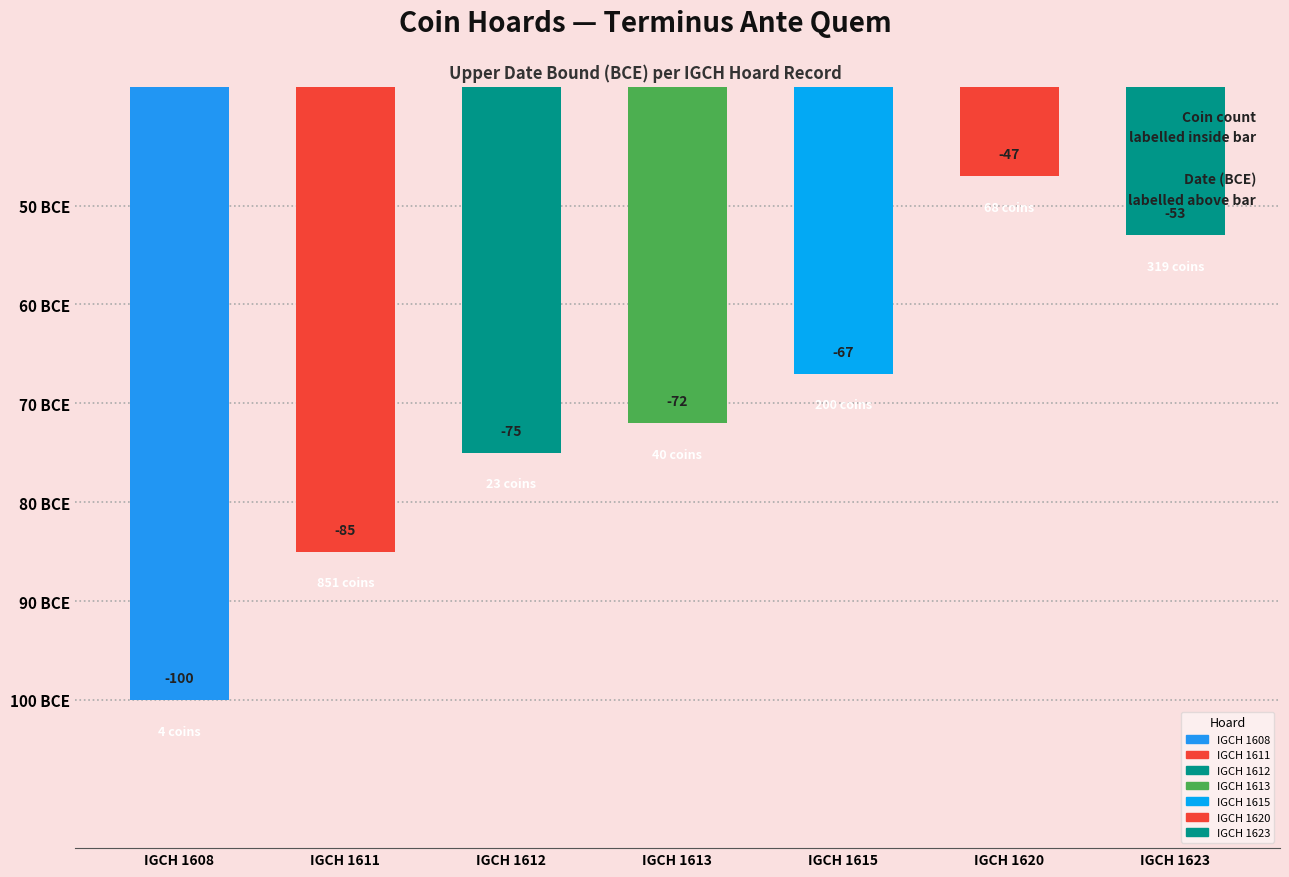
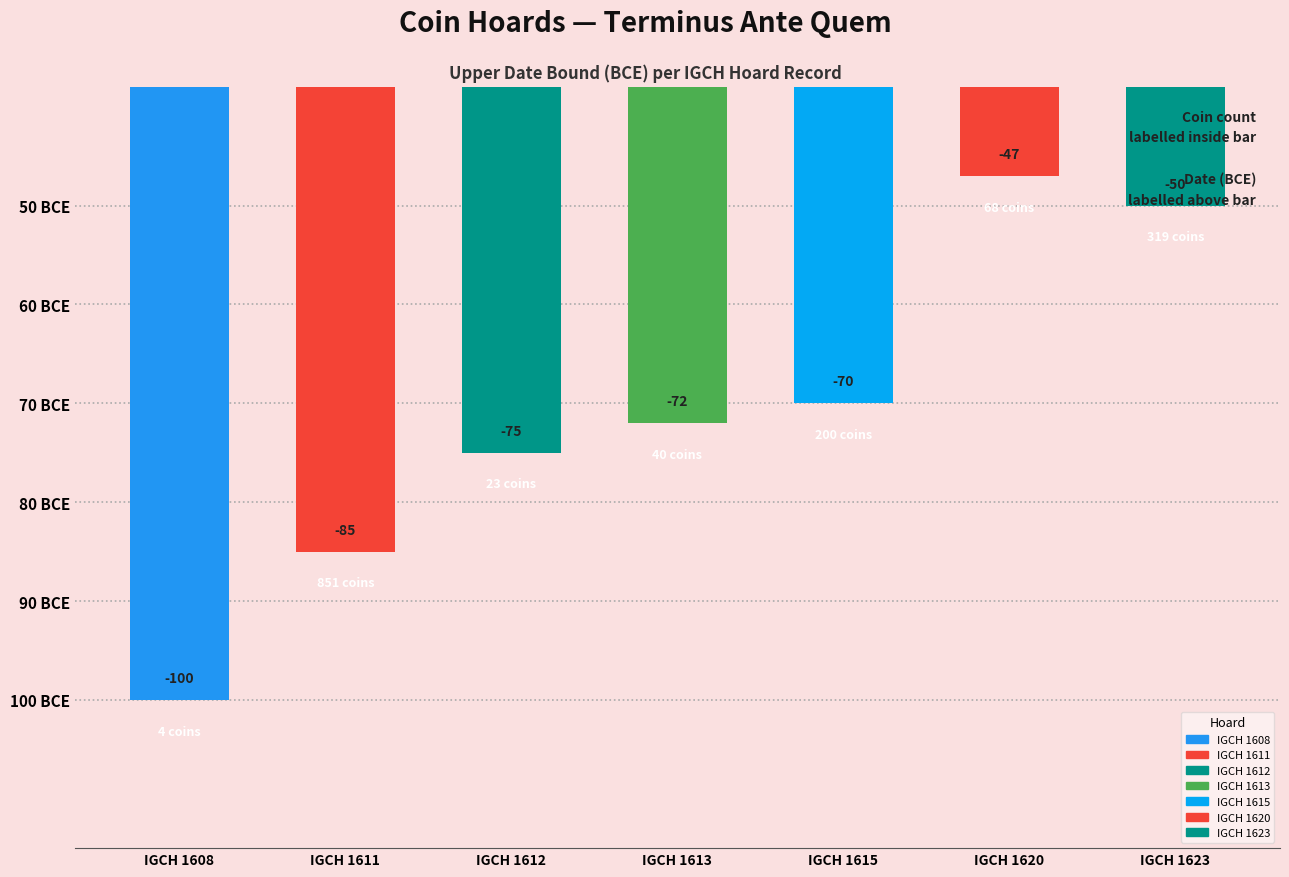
IGCH 1615: -67 -> -70
IGCH 1623: -53 -> -50
